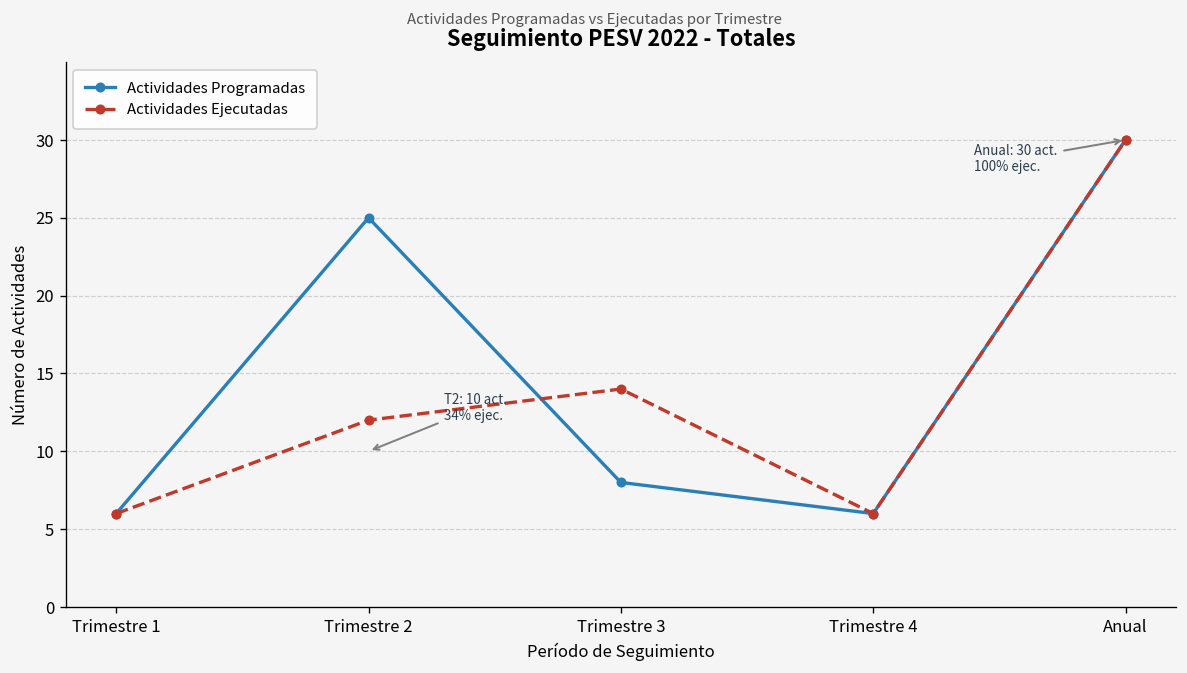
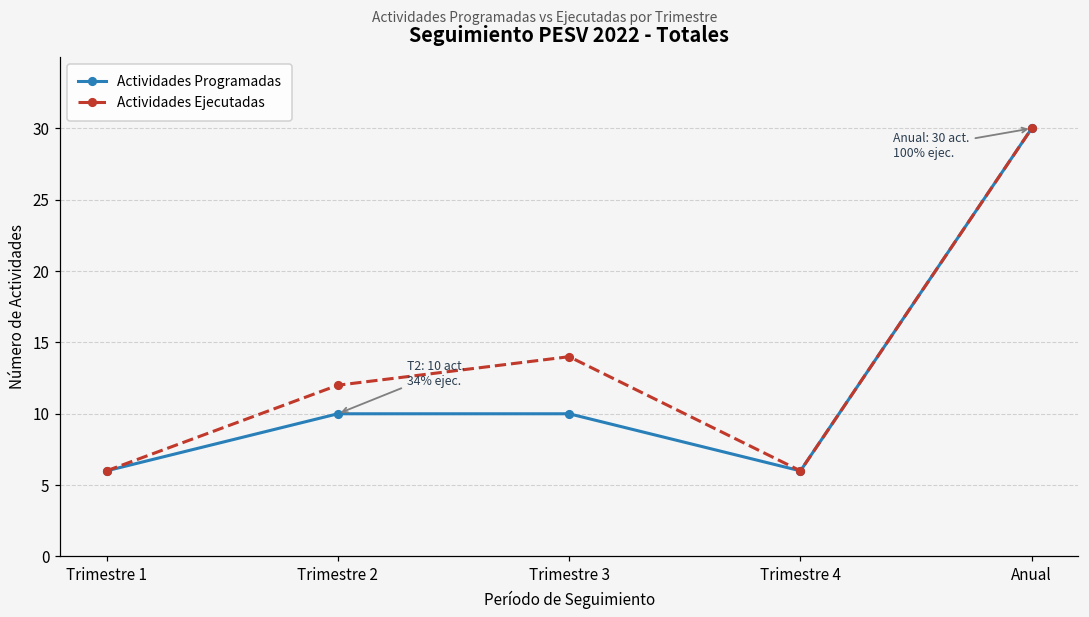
Actividades Programadas, Trimestre 2: 25 -> 10
Actividades Programadas, Trimestre 3: 8 -> 10
